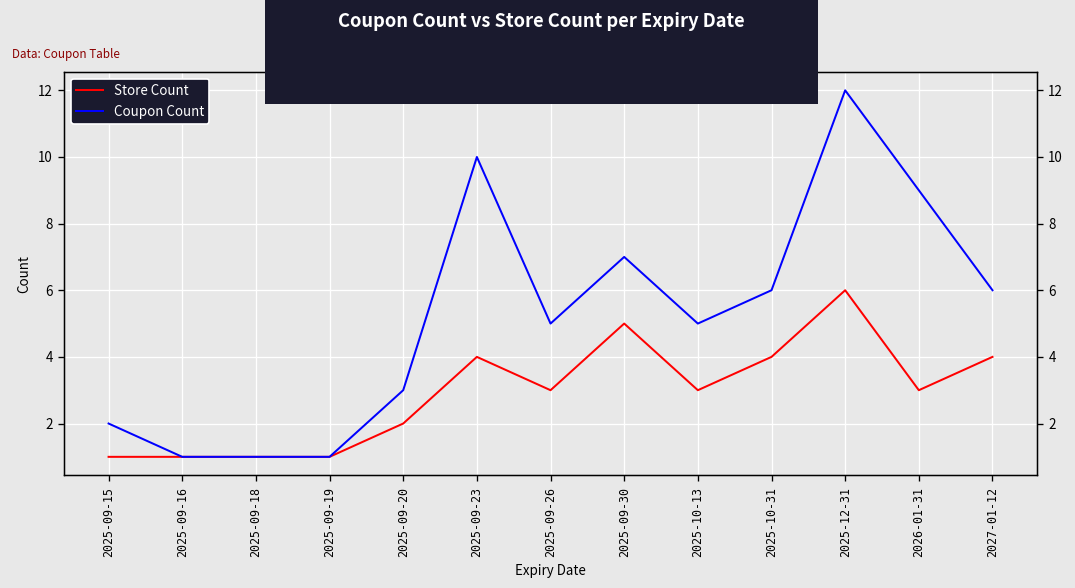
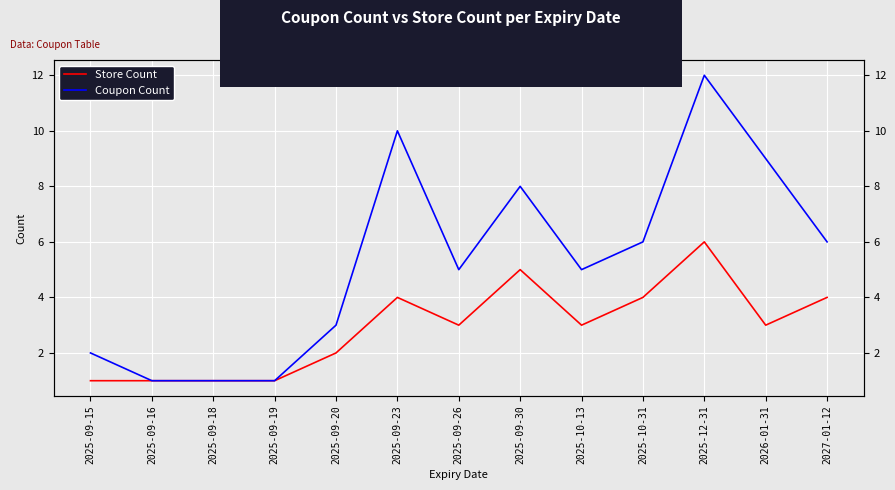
Coupon Count, 2025-09-30: 7 -> 8
